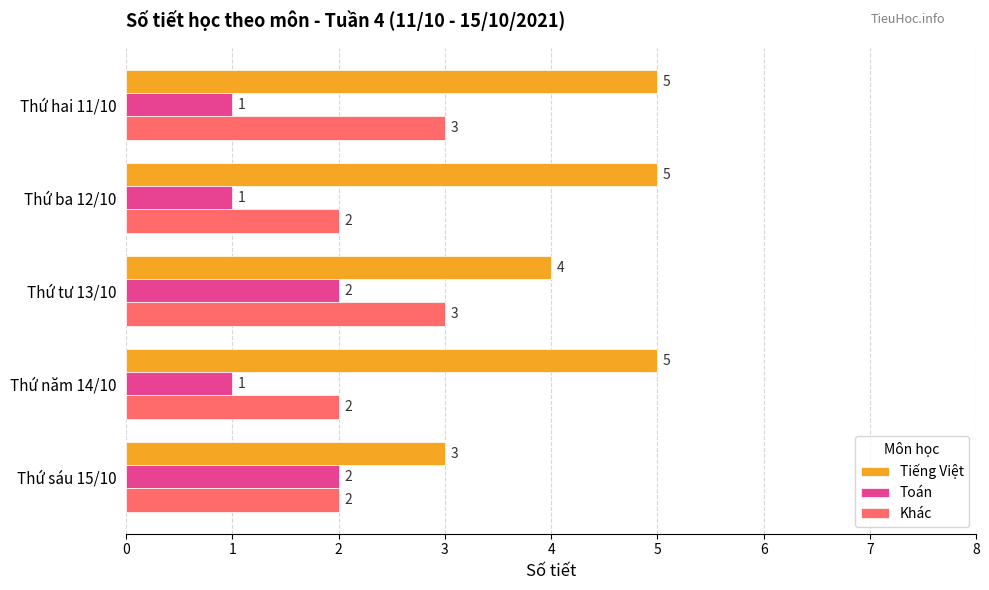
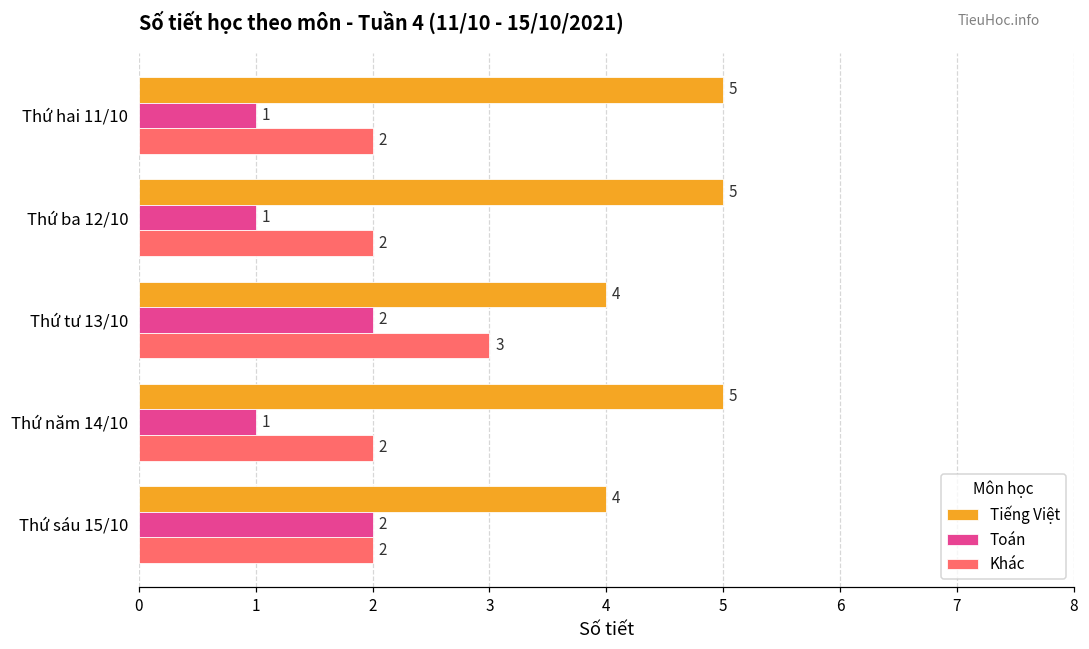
Khác, Thứ hai 11/10: 3 -> 2
Tiếng Việt, Thứ sáu 15/10: 3 -> 4
